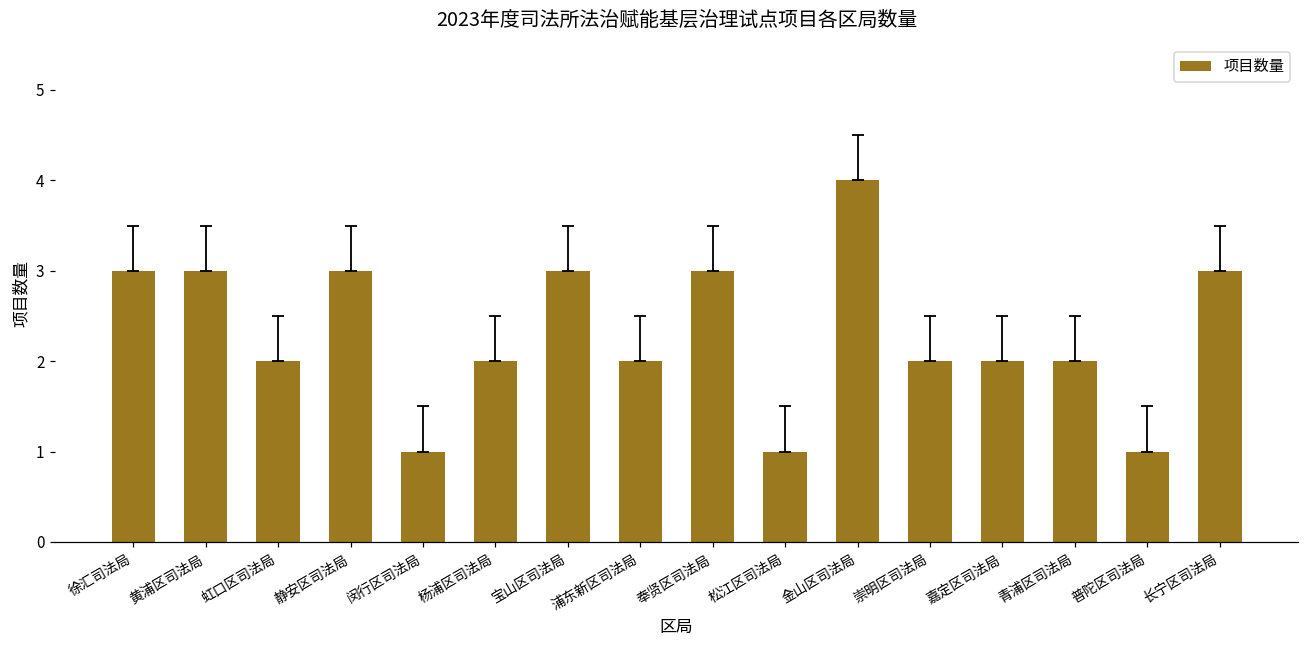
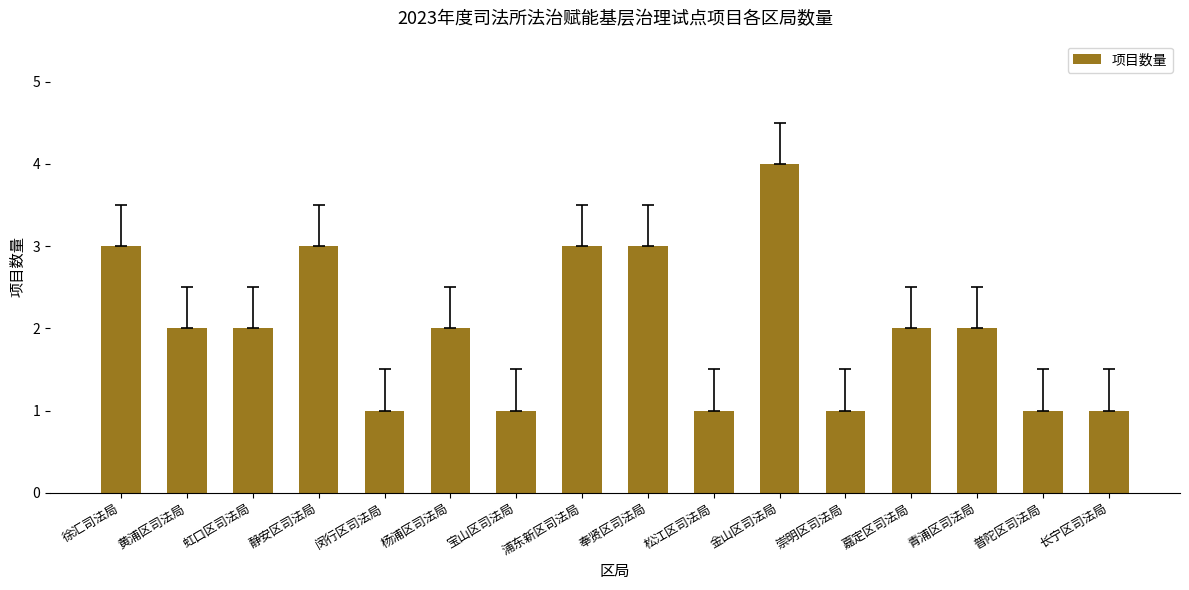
项目数量, 黄浦区司法局: 3 -> 2
项目数量, 宝山区司法局: 3 -> 1
项目数量, 浦东新区司法局: 2 -> 3
项目数量, 崇明区司法局: 2 -> 1
项目数量, 长宁区司法局: 3 -> 1
